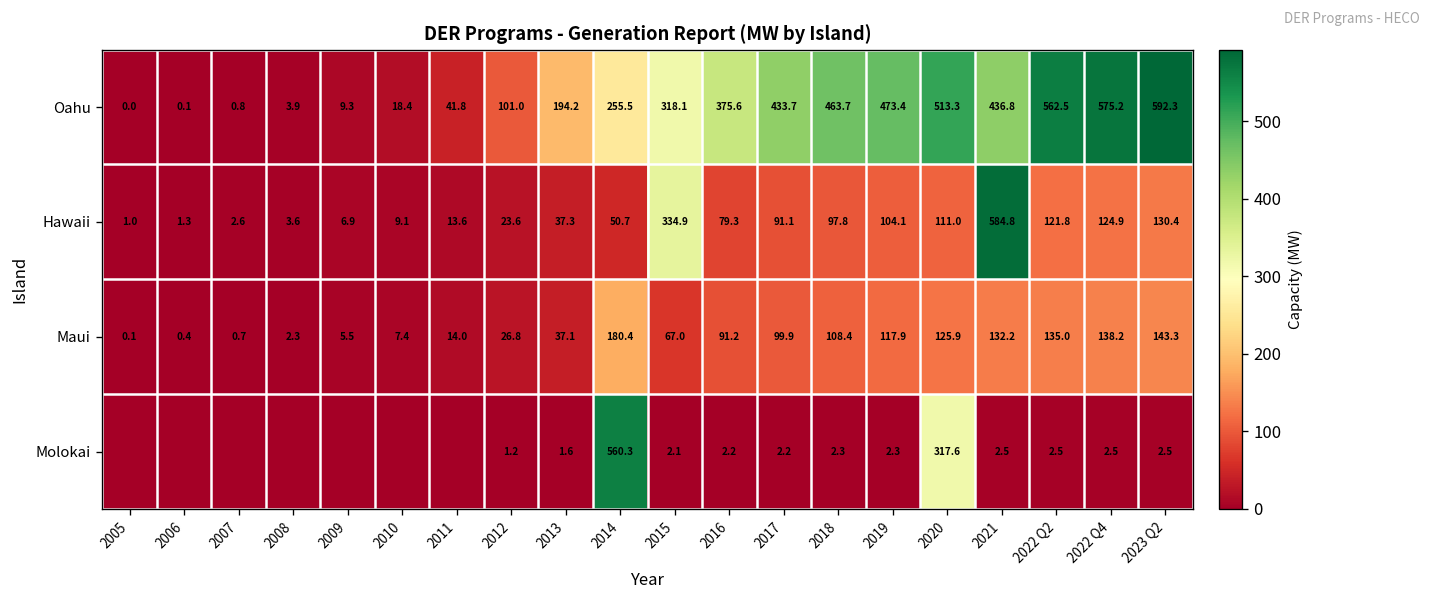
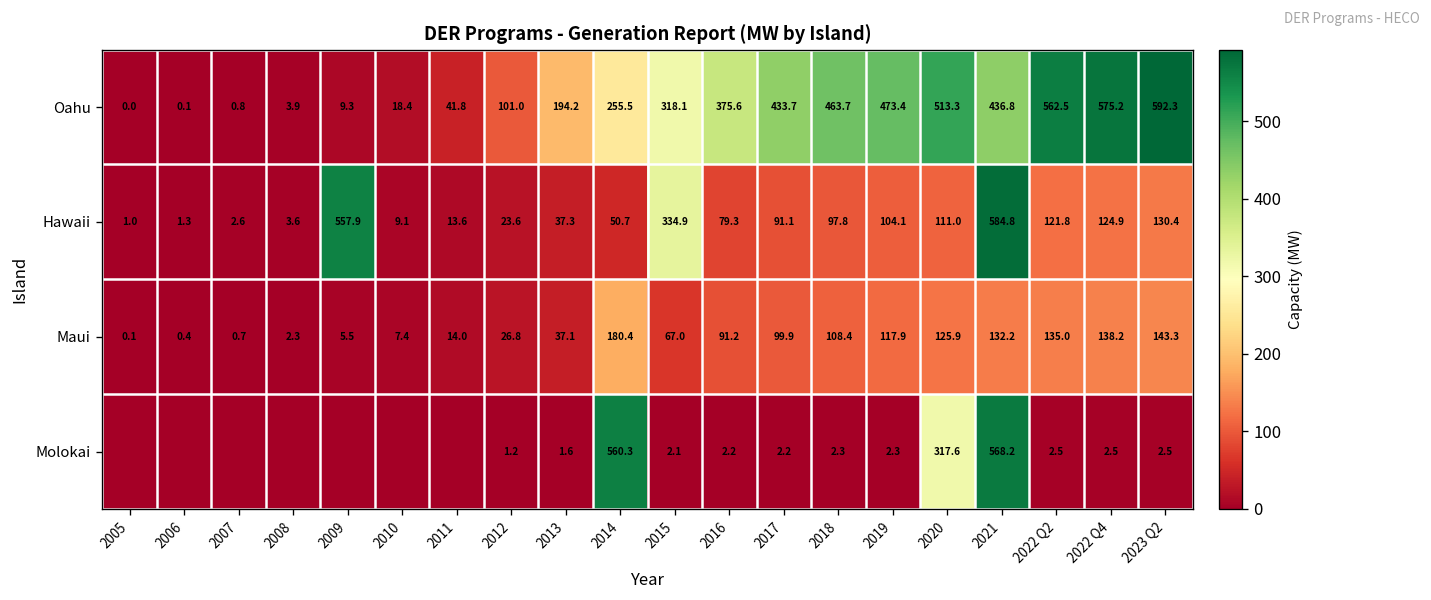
Hawaii, 2009: 6.9 -> 557.9
Molokai, 2021: 2.5 -> 568.2
